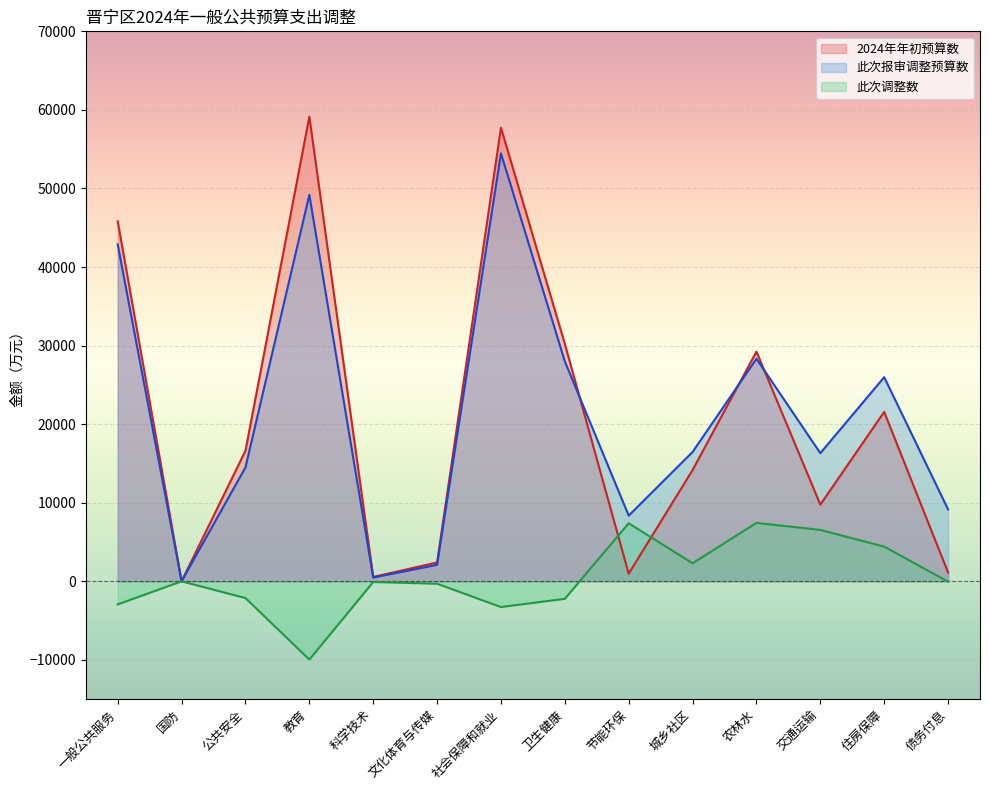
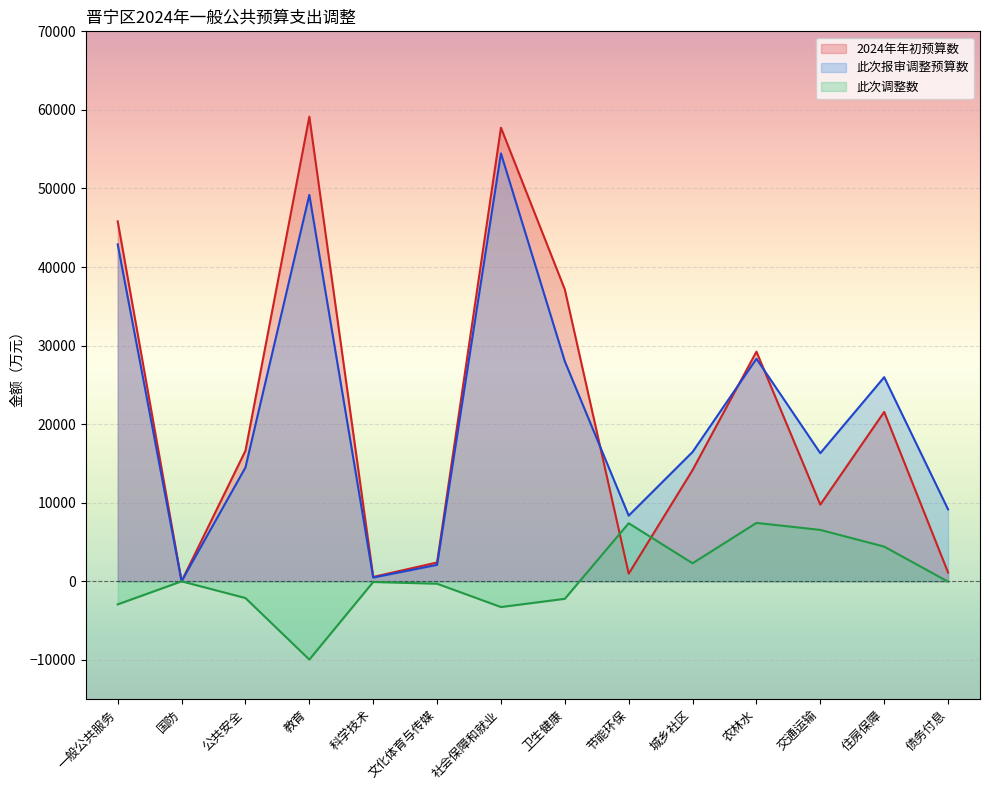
2024年年初预算数, 卫生健康: 30000 -> 37000
